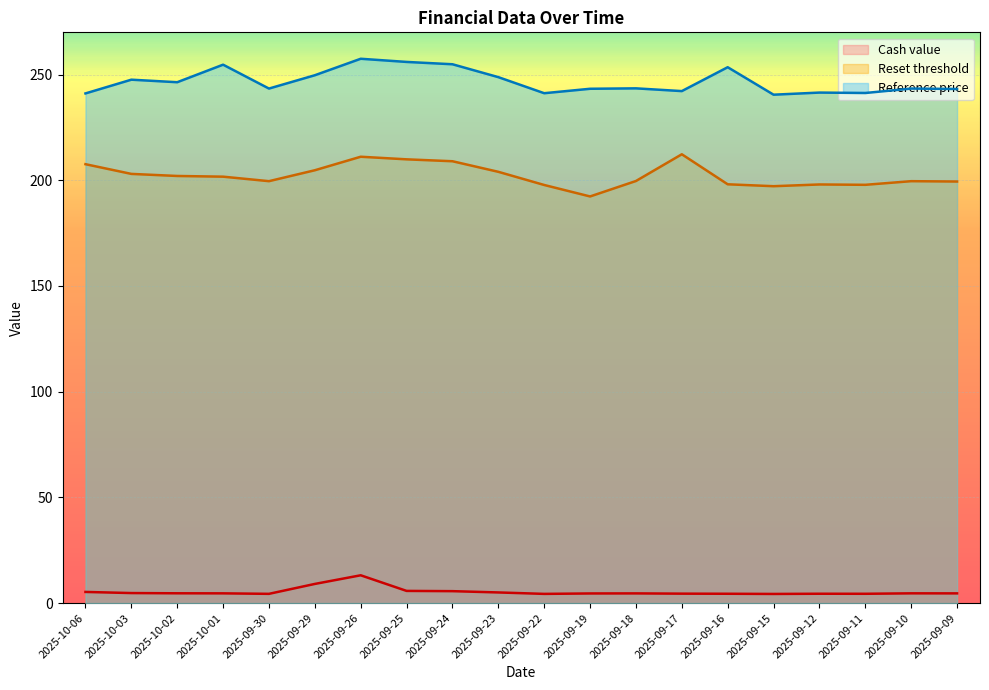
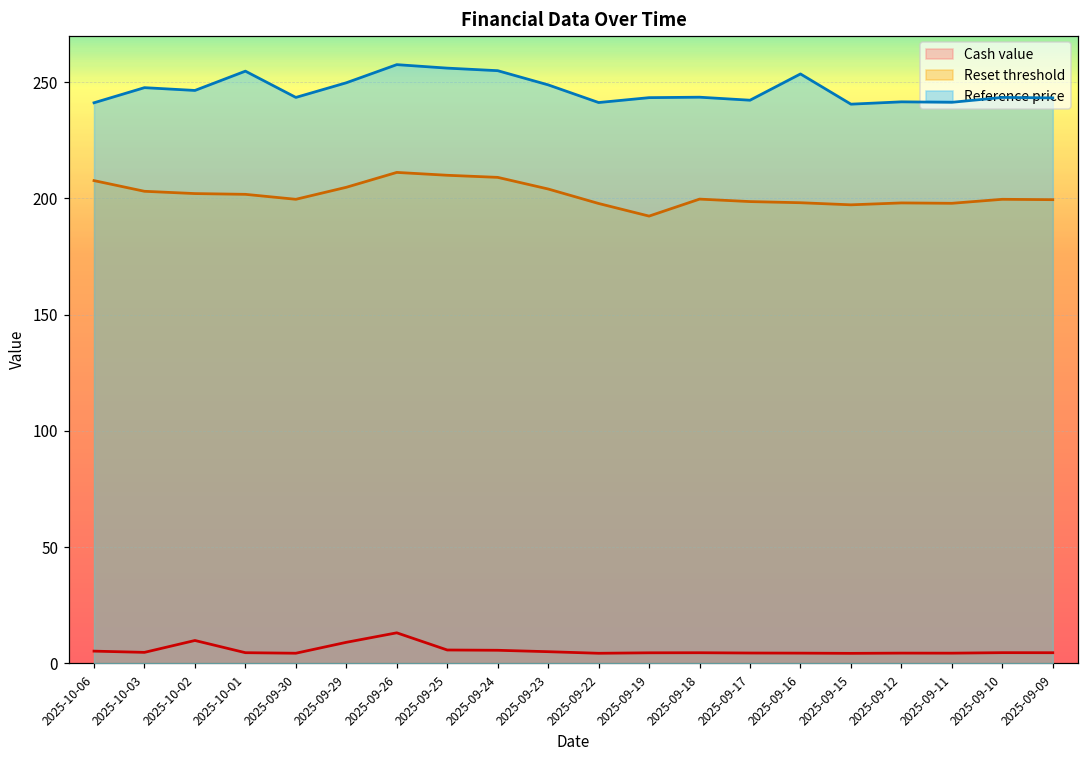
Cash value, 2025-10-02: 5 -> 10
Reset threshold, 2025-09-17: 212 -> 199
